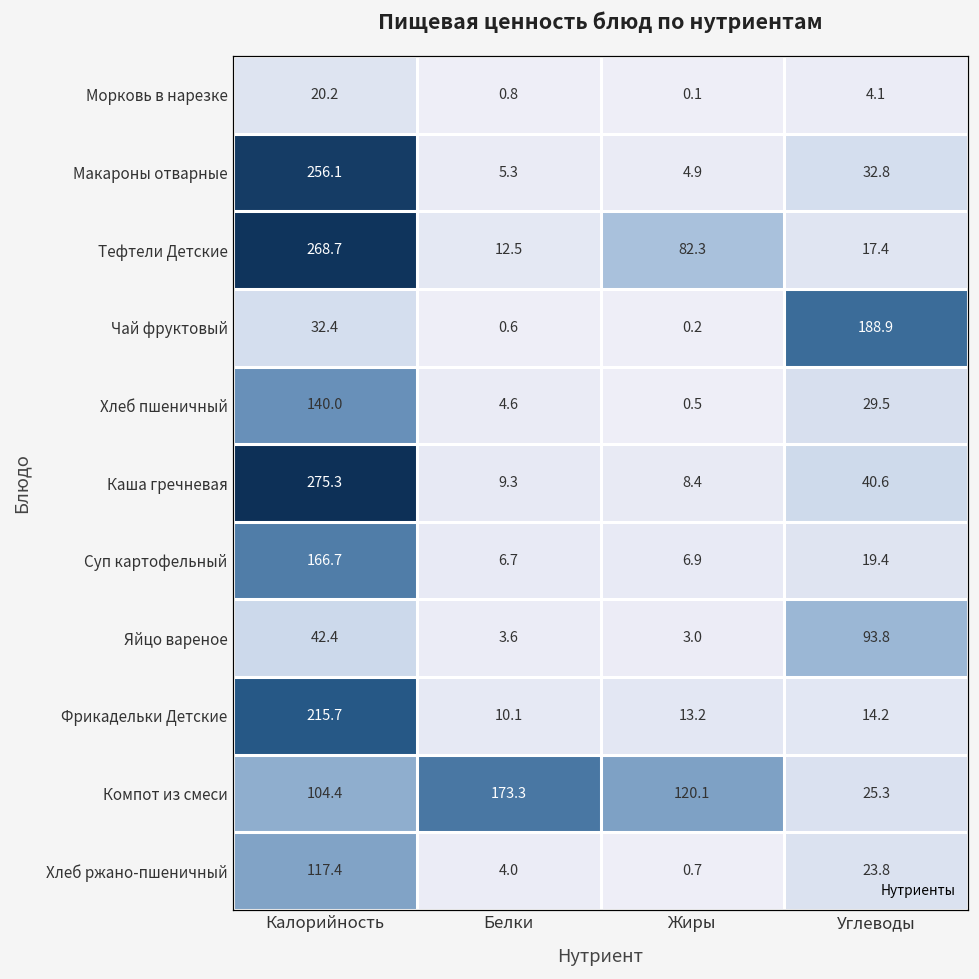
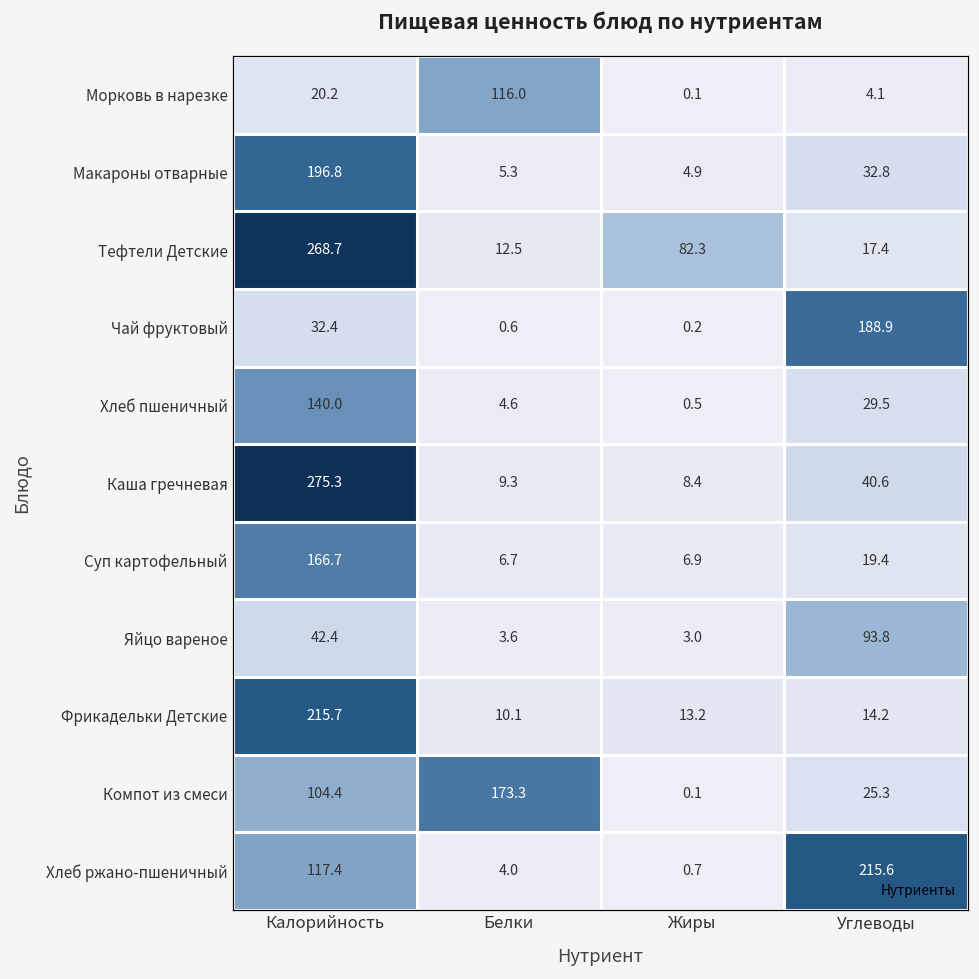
Морковь в нарезке, Белки: 0.8 -> 116.0
Макароны отварные, Калорийность: 256.1 -> 196.8
Компот из смеси, Жиры: 120.1 -> 0.1
Хлеб ржано-пшеничный, Углеводы: 23.8 -> 215.6
